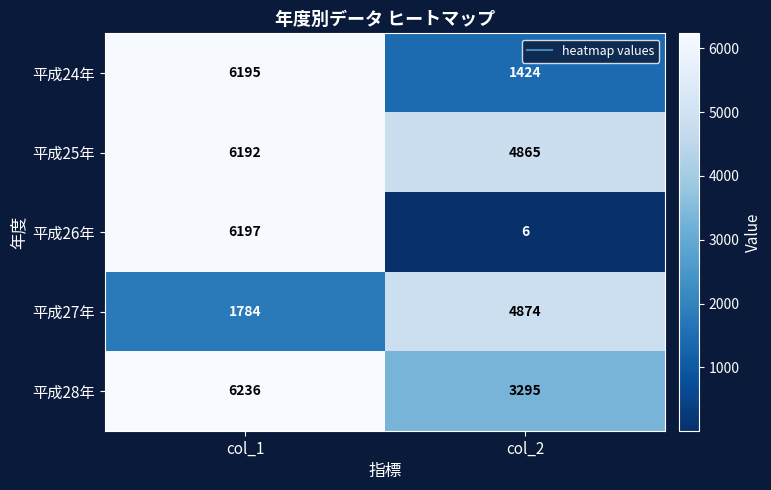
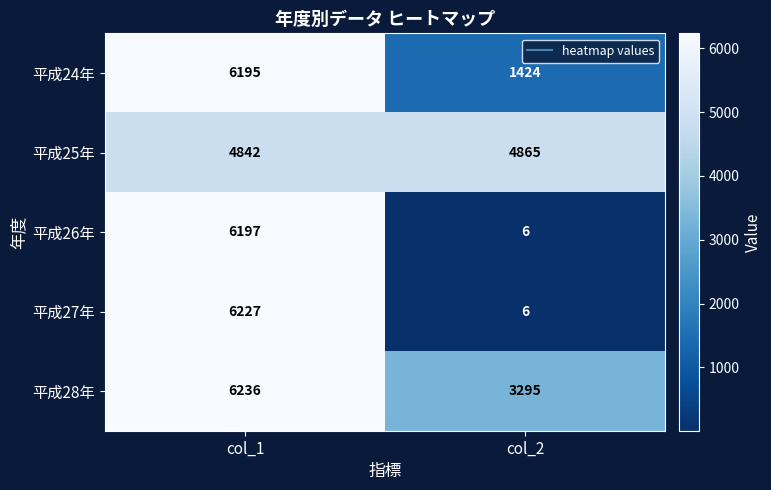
平成25年, col_1: 6192 -> 4842
平成27年, col_1: 1784 -> 6227
平成27年, col_2: 4874 -> 6
